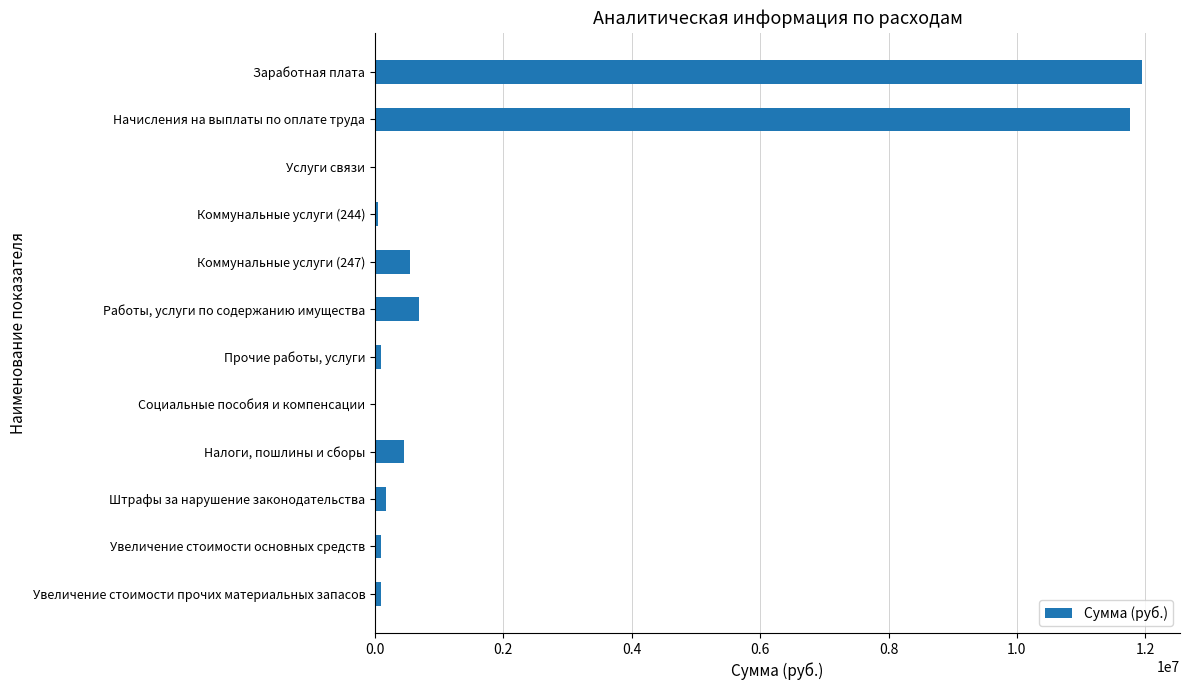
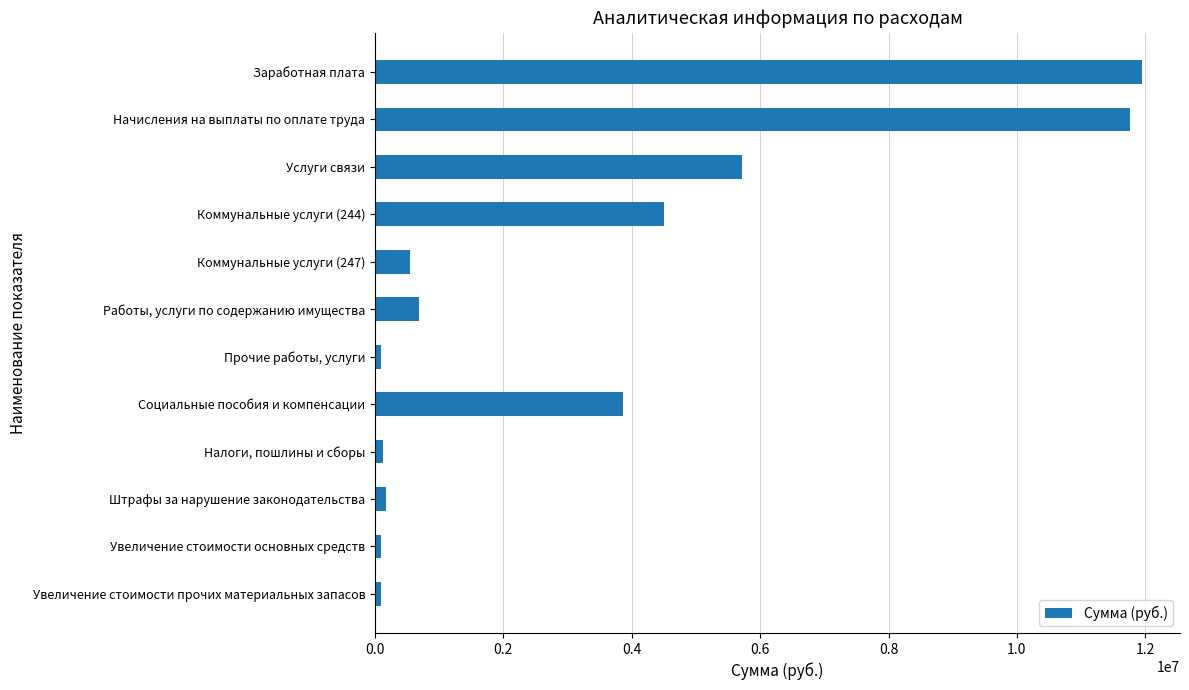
Услуги связи: 0 -> 5700000
Коммунальные услуги (244): 0 -> 4500000
Социальные пособия и компенсации: 0 -> 3900000
Налоги, пошлины и сборы: 500000 -> 100000
